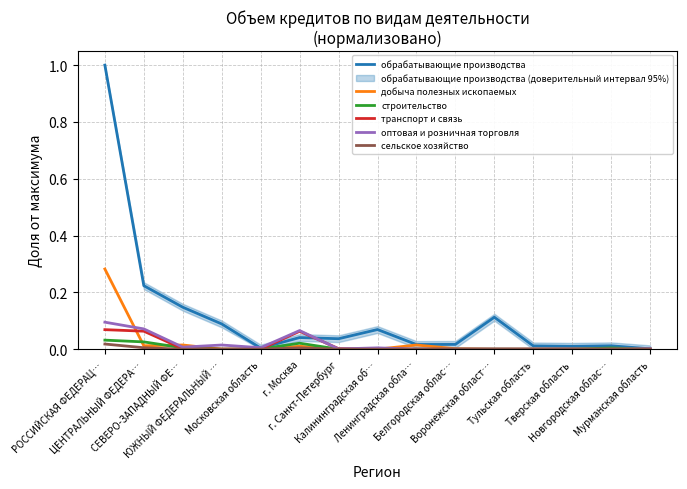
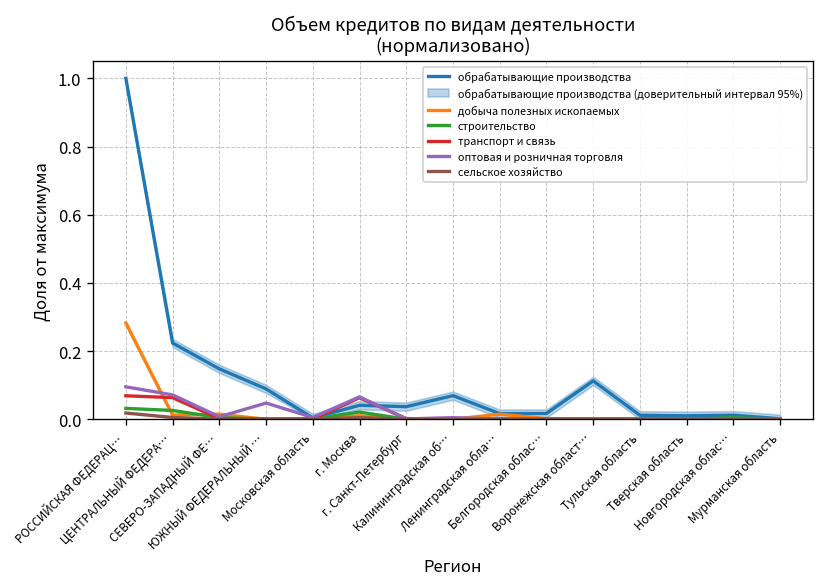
оптовая и розничная торговля, ЮЖНЫЙ ФЕДЕРАЛЬНЫЙ …: 0.01 -> 0.05
